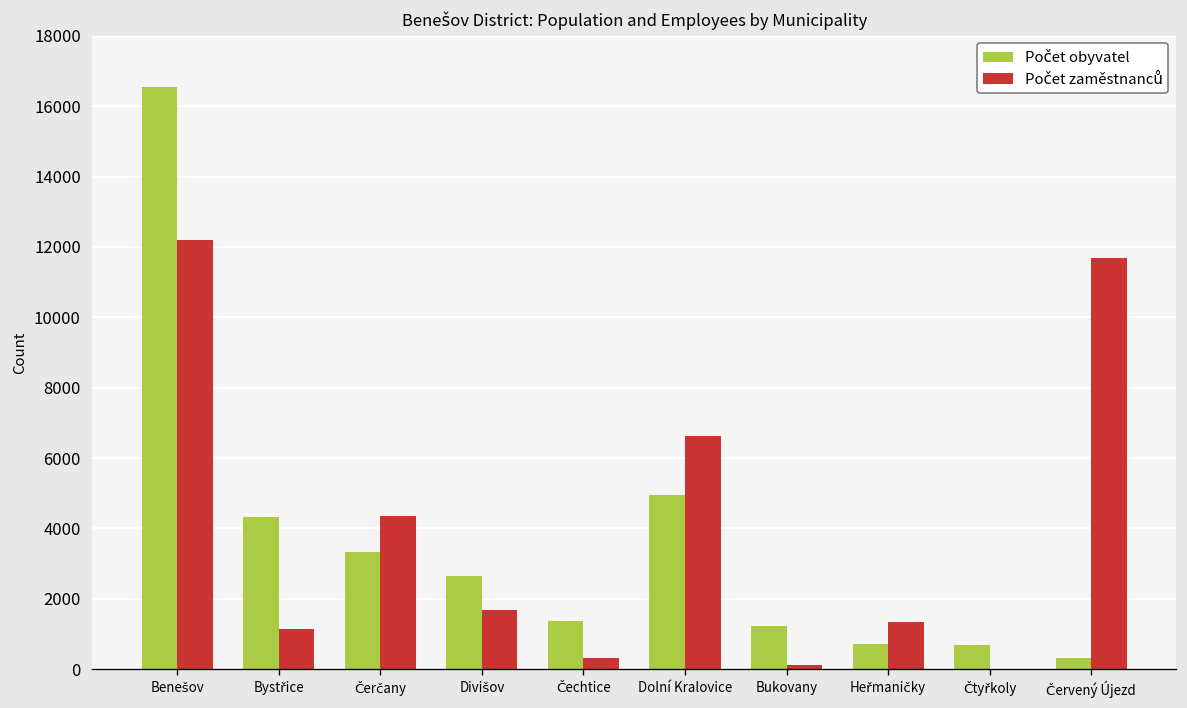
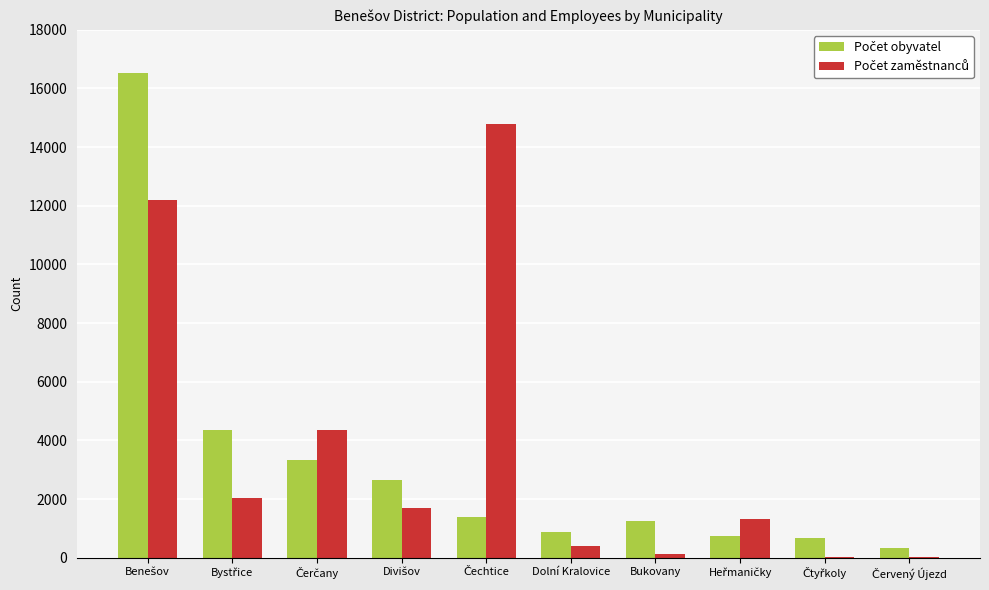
Počet zaměstnanců, Bystřice: 1100 -> 2000
Počet zaměstnanců, Čechtice: 300 -> 14800
Počet obyvatel, Dolní Kralovice: 4900 -> 900
Počet zaměstnanců, Dolní Kralovice: 6600 -> 400
Počet zaměstnanců, Červený Újezd: 11700 -> 0
